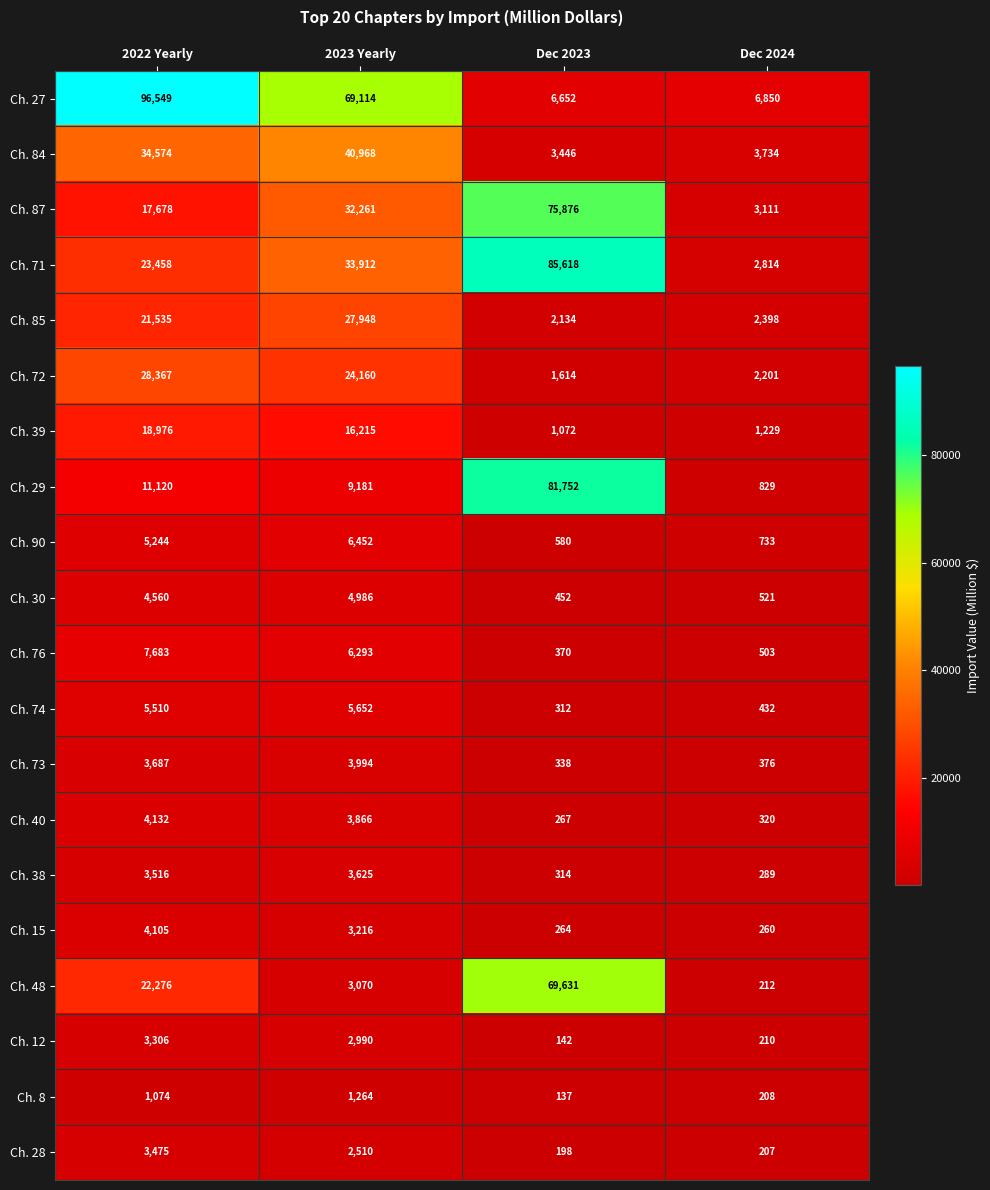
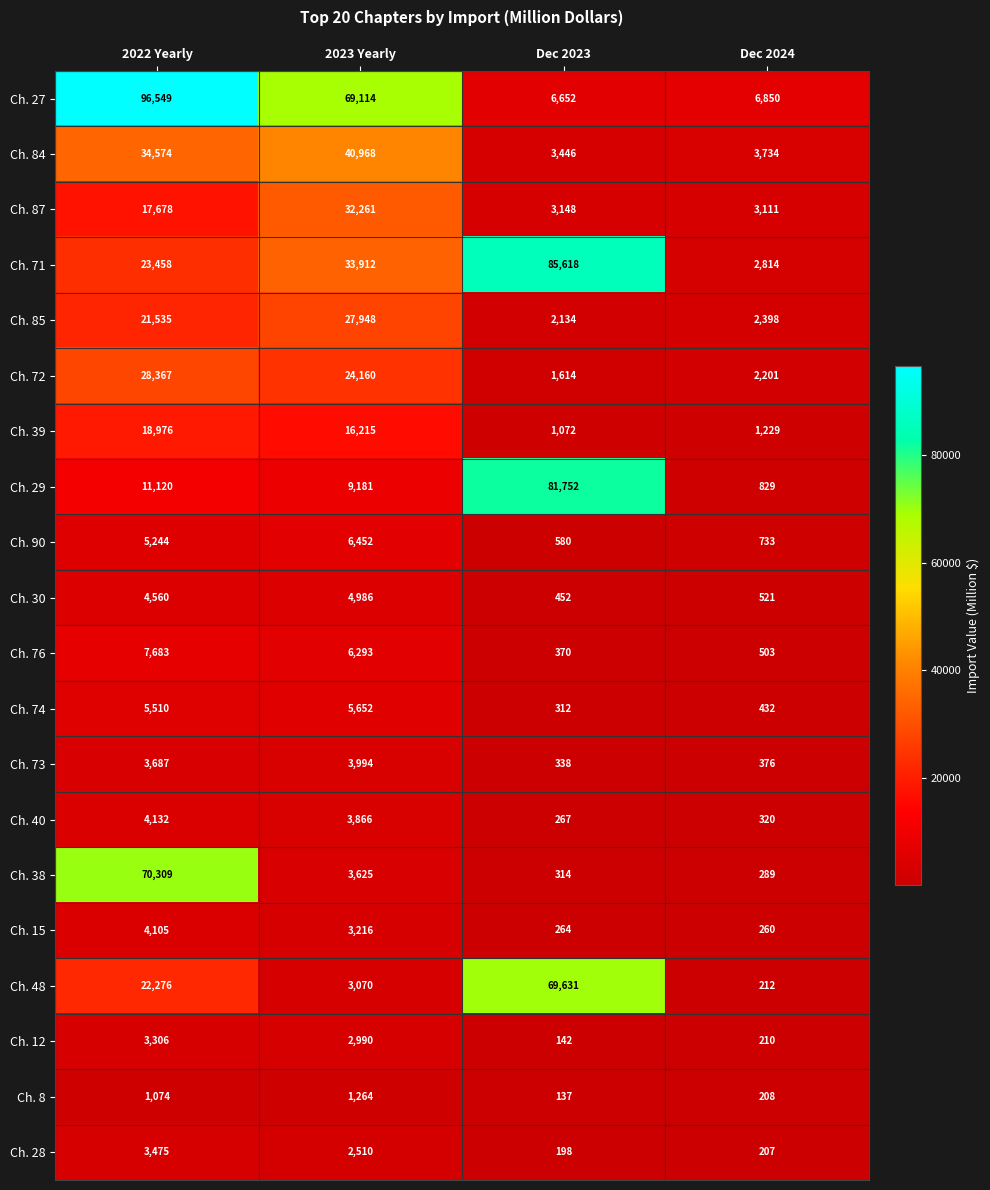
Ch. 87, Dec 2023: 75,876 -> 3,148
Ch. 38, 2022 Yearly: 3,516 -> 70,309
